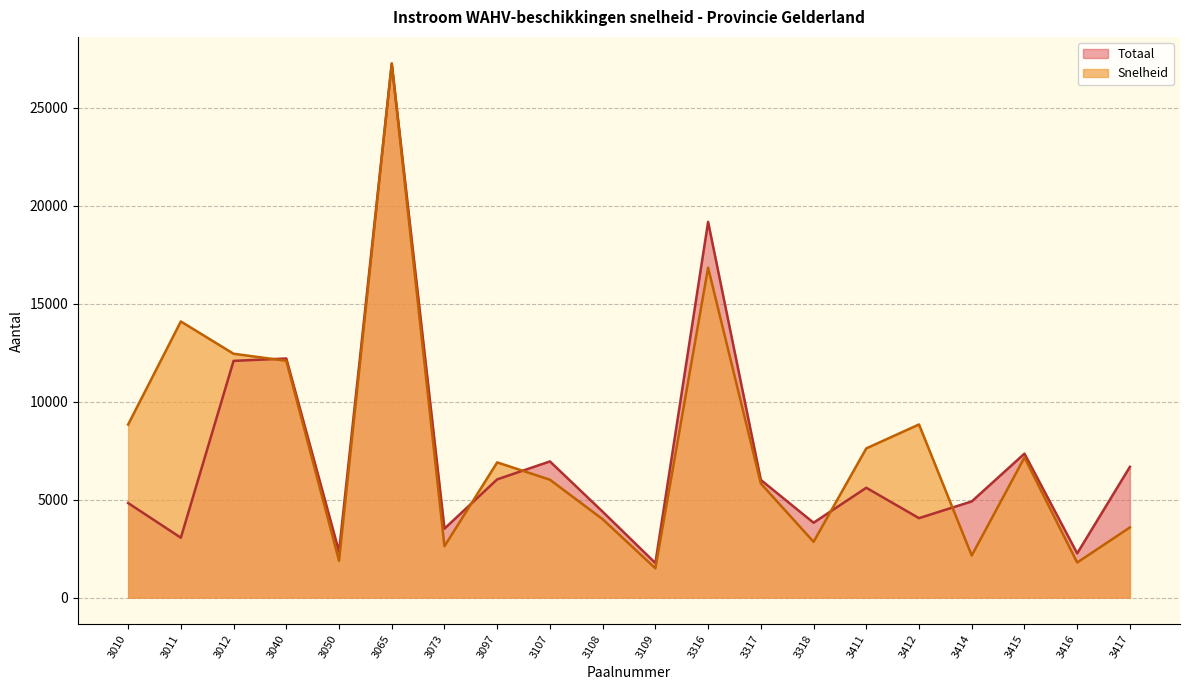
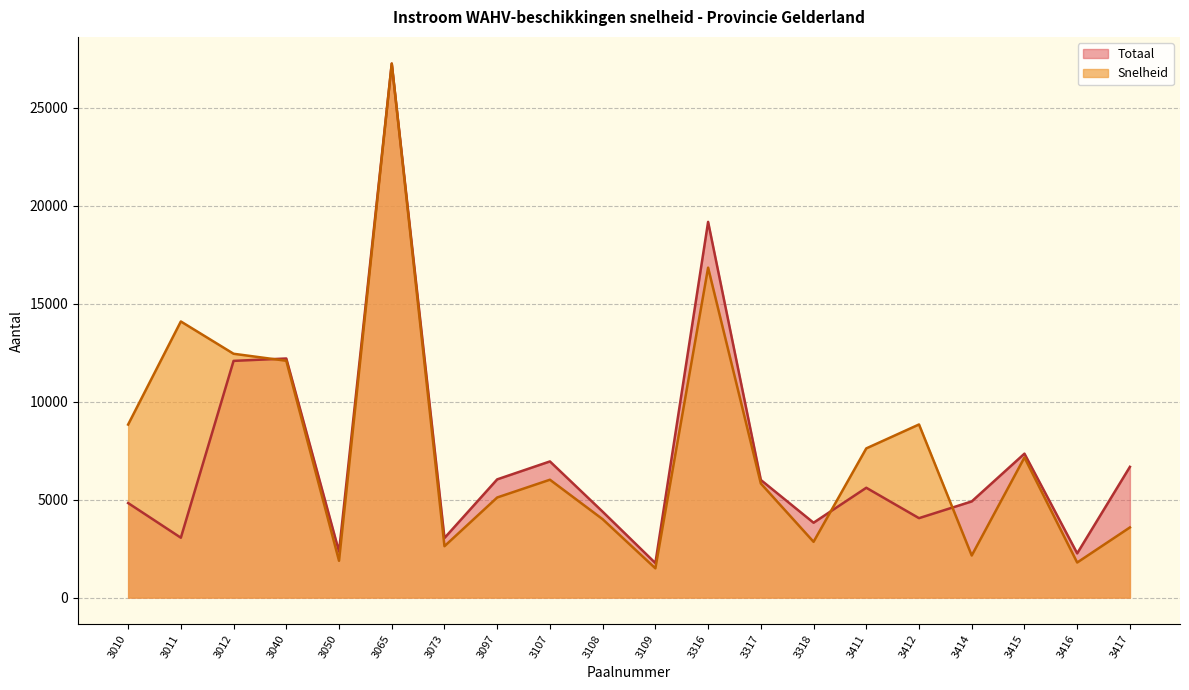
Totaal, 3073: 3500 -> 3000
Snelheid, 3097: 6900 -> 5100
